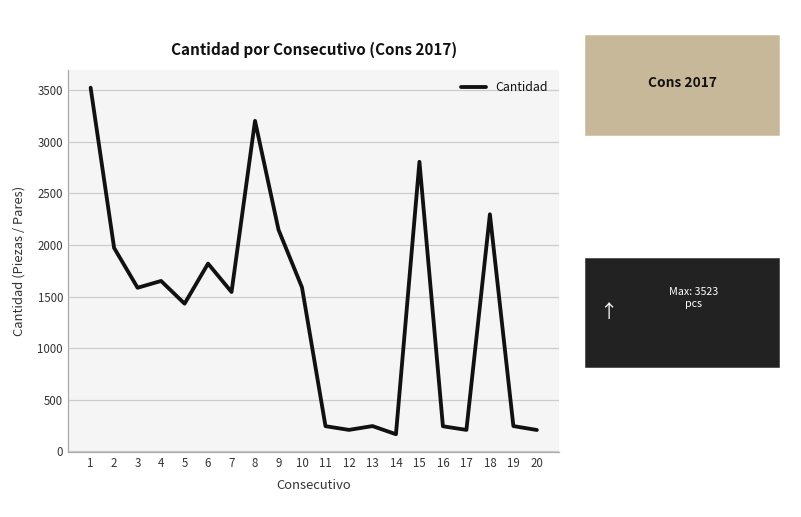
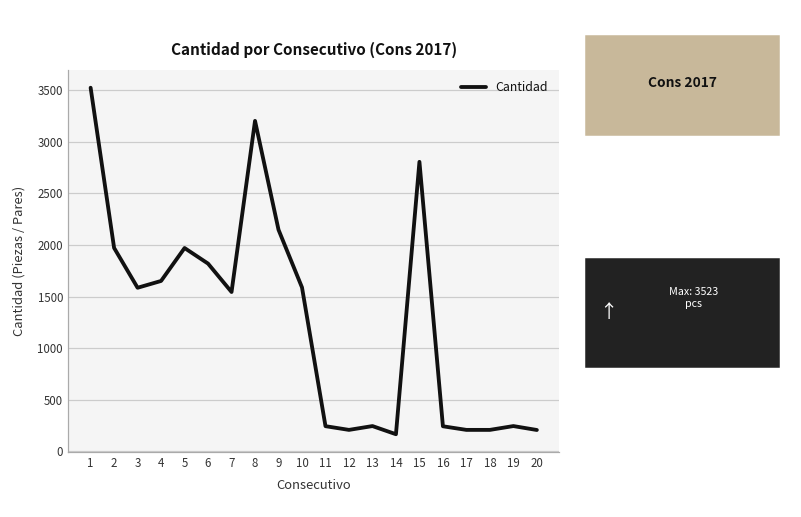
5: 1400 -> 2000
18: 2300 -> 200
